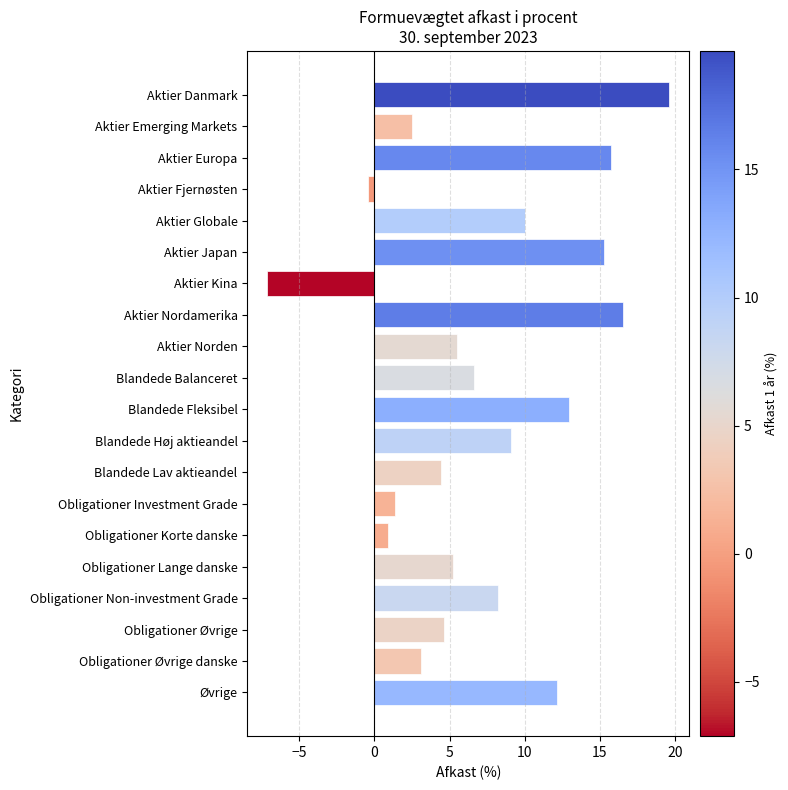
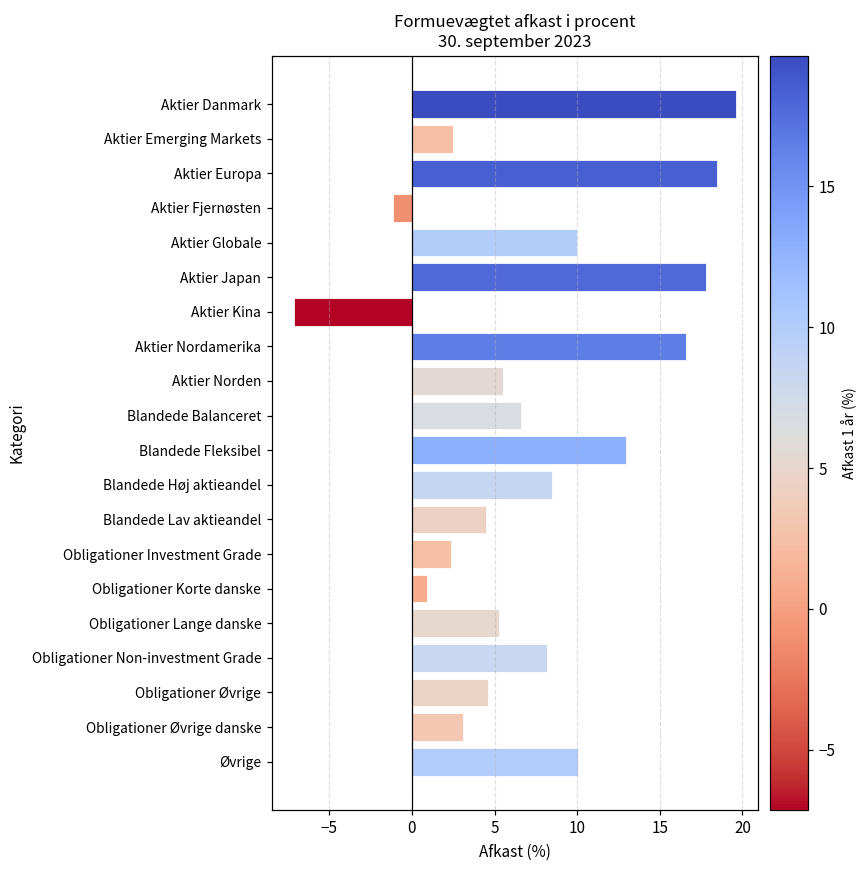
Aktier Europa: 15.8 -> 18.4
Aktier Fjernøsten: -0.5 -> -1.2
Aktier Japan: 15.3 -> 17.8
Blandede Høj aktieandel: 9.1 -> 8.5
Obligationer Investment Grade: 1.4 -> 2.4
Øvrige: 12.1 -> 10.0
